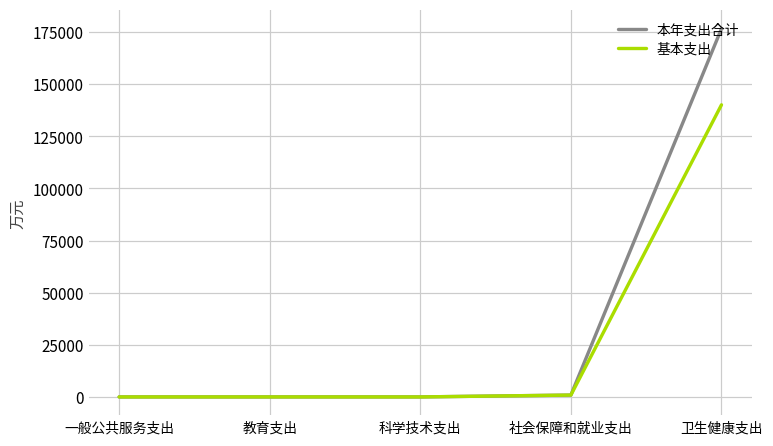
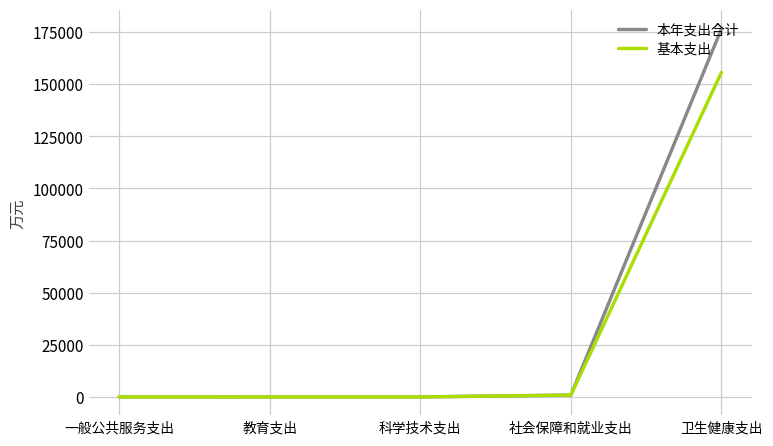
基本支出, 卫生健康支出: 140000 -> 156000
